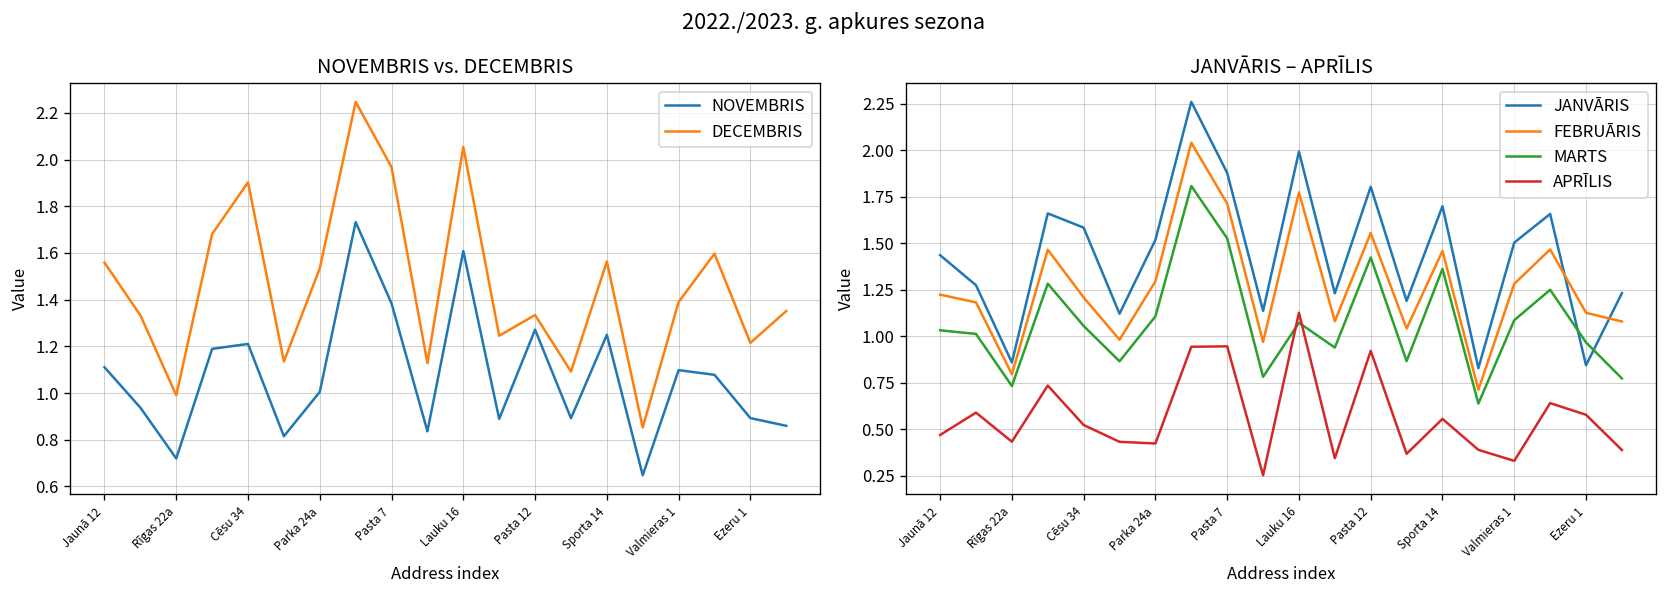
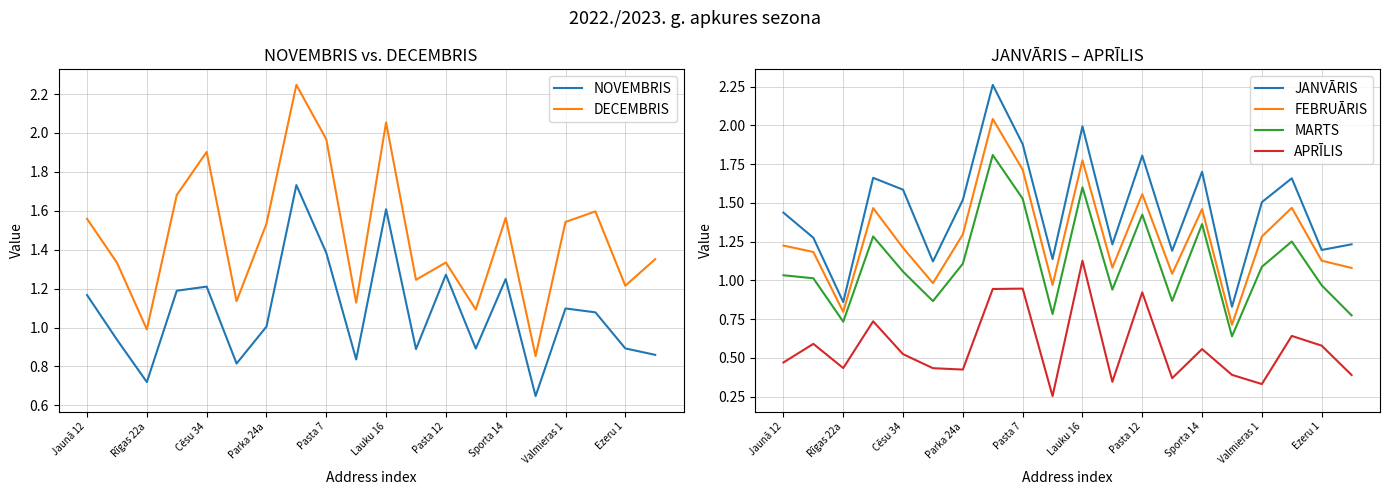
NOVEMBRIS vs. DECEMBRIS, NOVEMBRIS, Jaunā 12: 1.11 -> 1.17
NOVEMBRIS vs. DECEMBRIS, DECEMBRIS, Valmieras 1: 1.39 -> 1.54
JANVĀRIS – APRĪLIS, MARTS, Lauku 16: 1.07 -> 1.60
JANVĀRIS – APRĪLIS, JANVĀRIS, Ezeru 1: 0.84 -> 1.20
